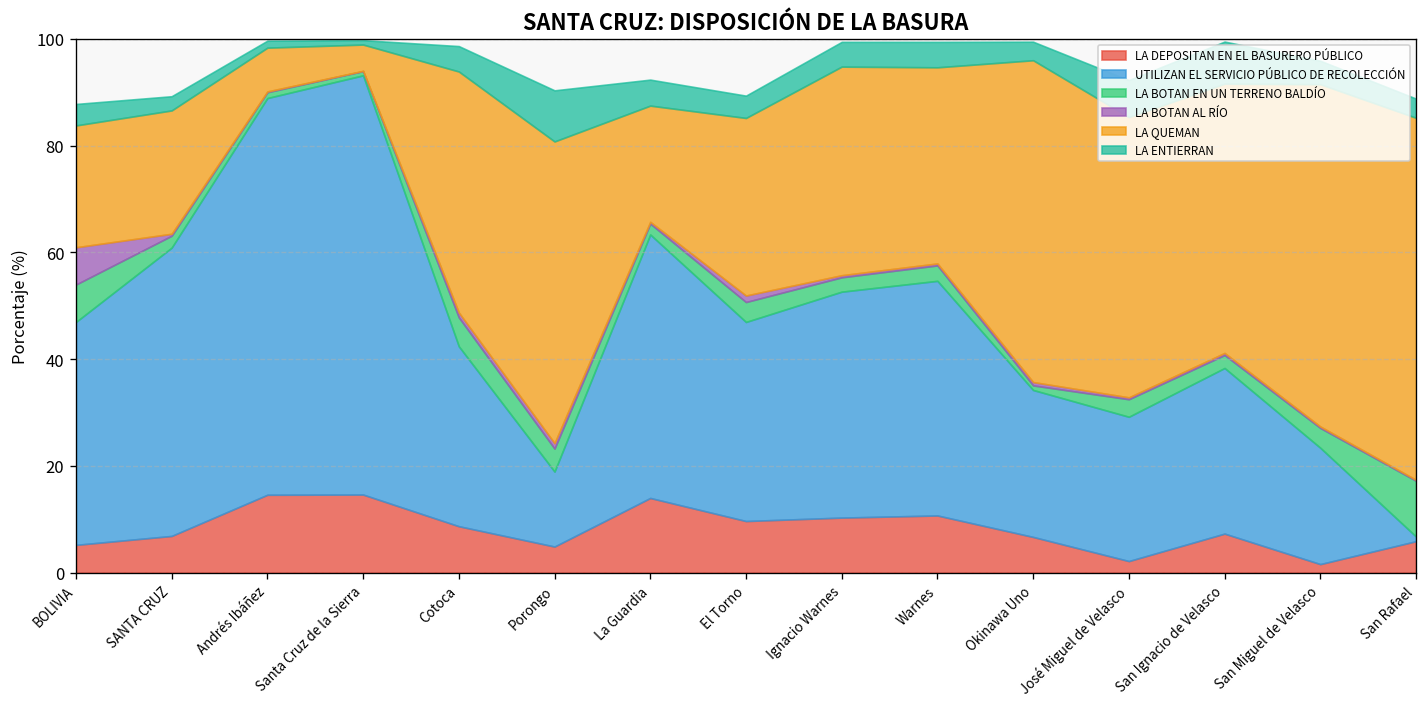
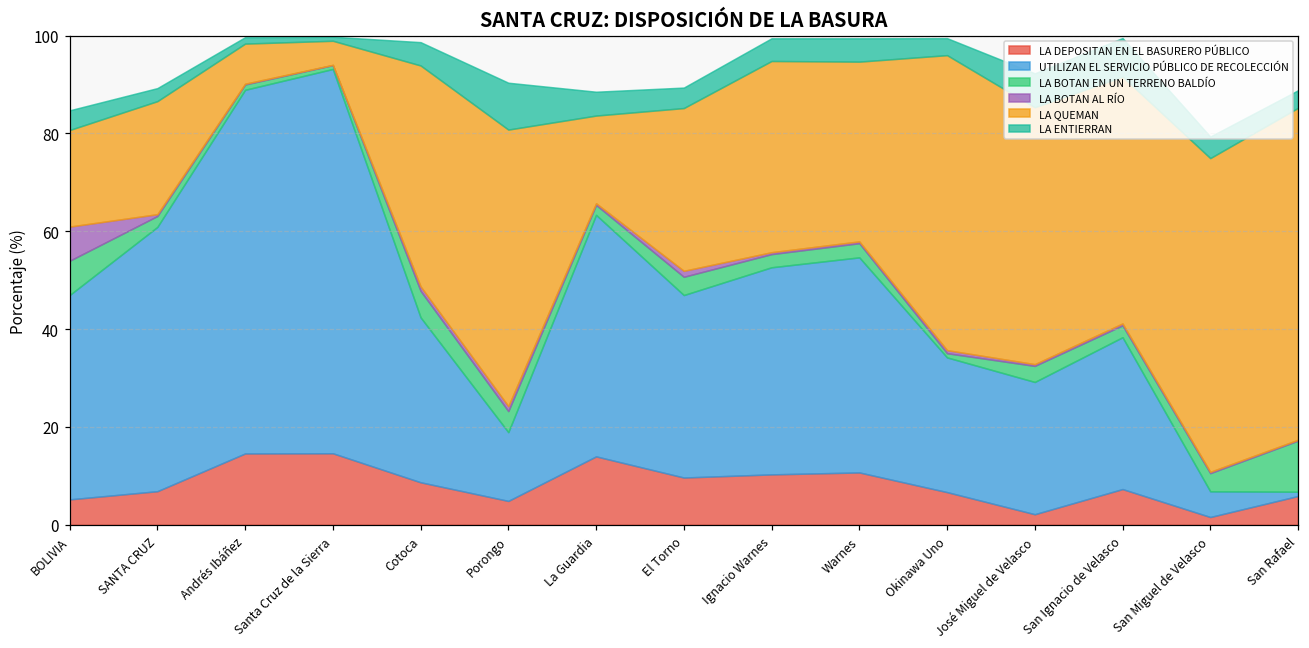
LA QUEMAN, BOLIVIA: 23 -> 20
LA QUEMAN, La Guardia: 22 -> 18
UTILIZAN EL SERVICIO PÚBLICO DE RECOLECCIÓN, San Miguel de Velasco: 22 -> 5
